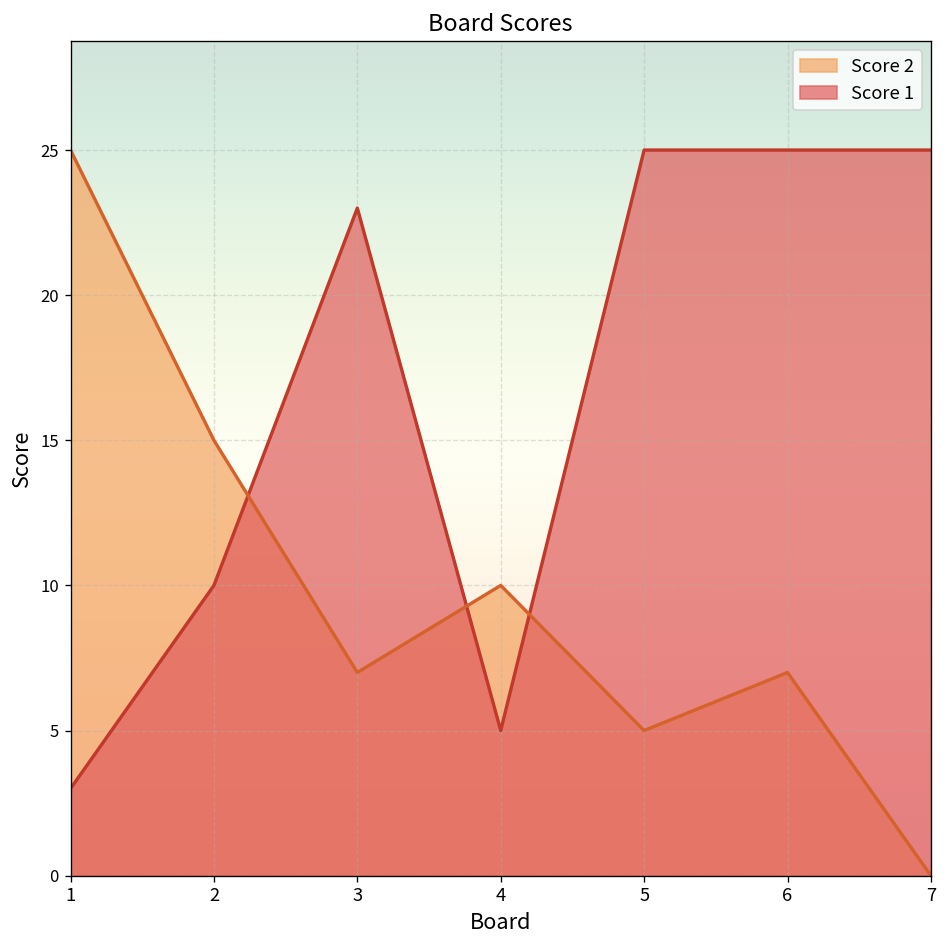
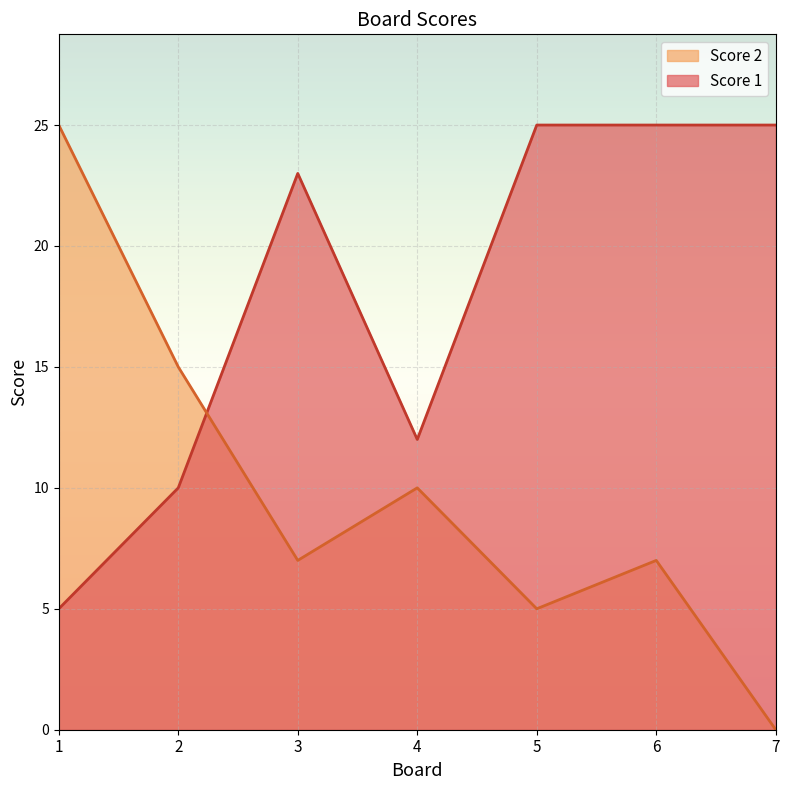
Score 1, 1: 3 -> 5
Score 1, 4: 5 -> 12
